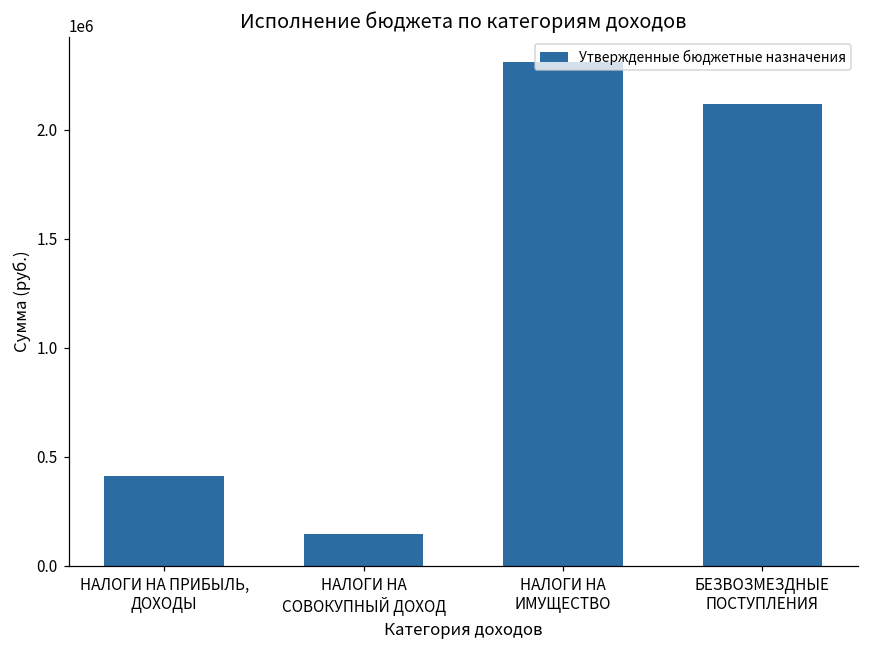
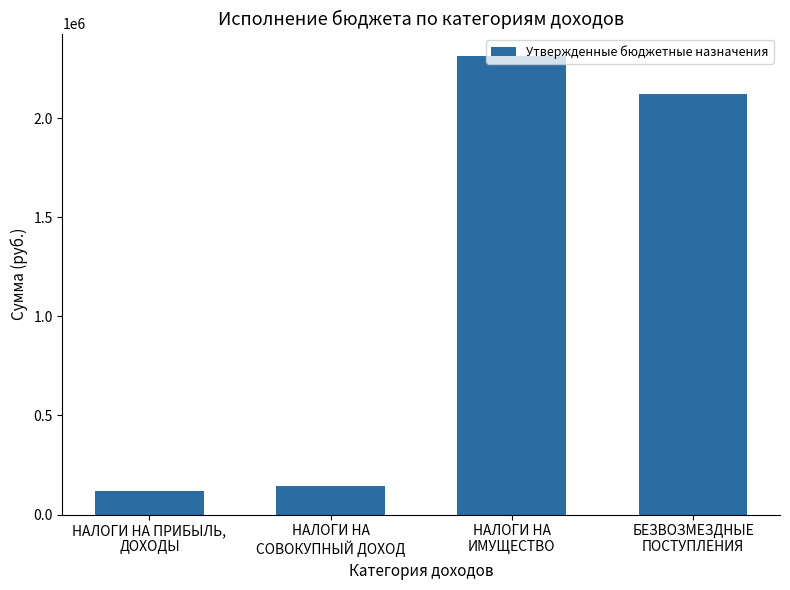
НАЛОГИ НА ПРИБЫЛЬ, ДОХОДЫ: 410000 -> 120000
